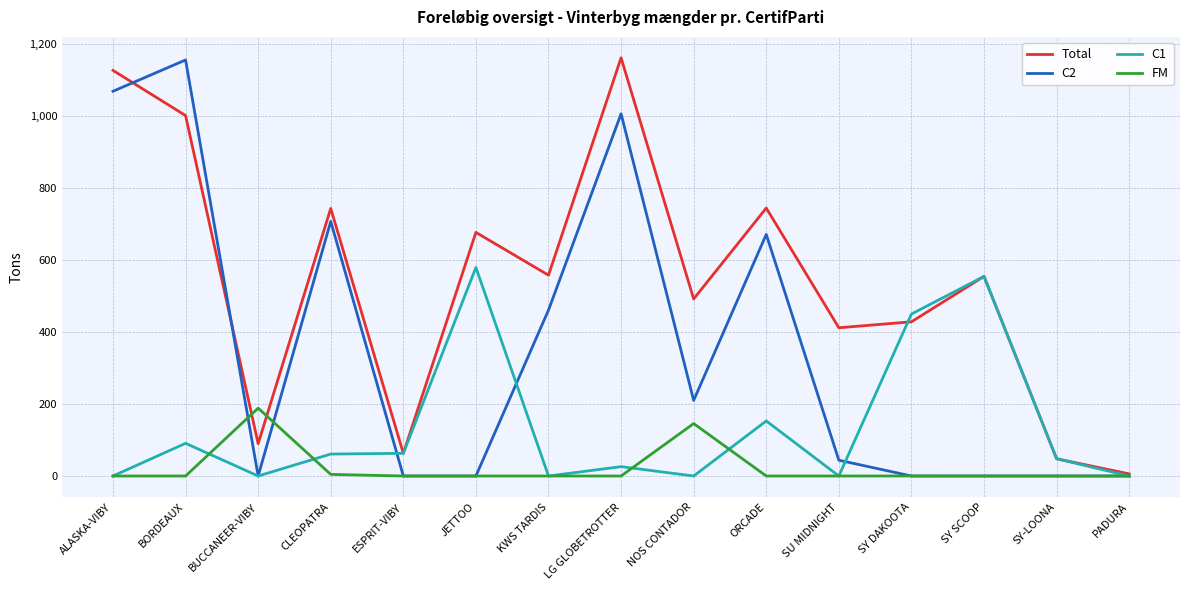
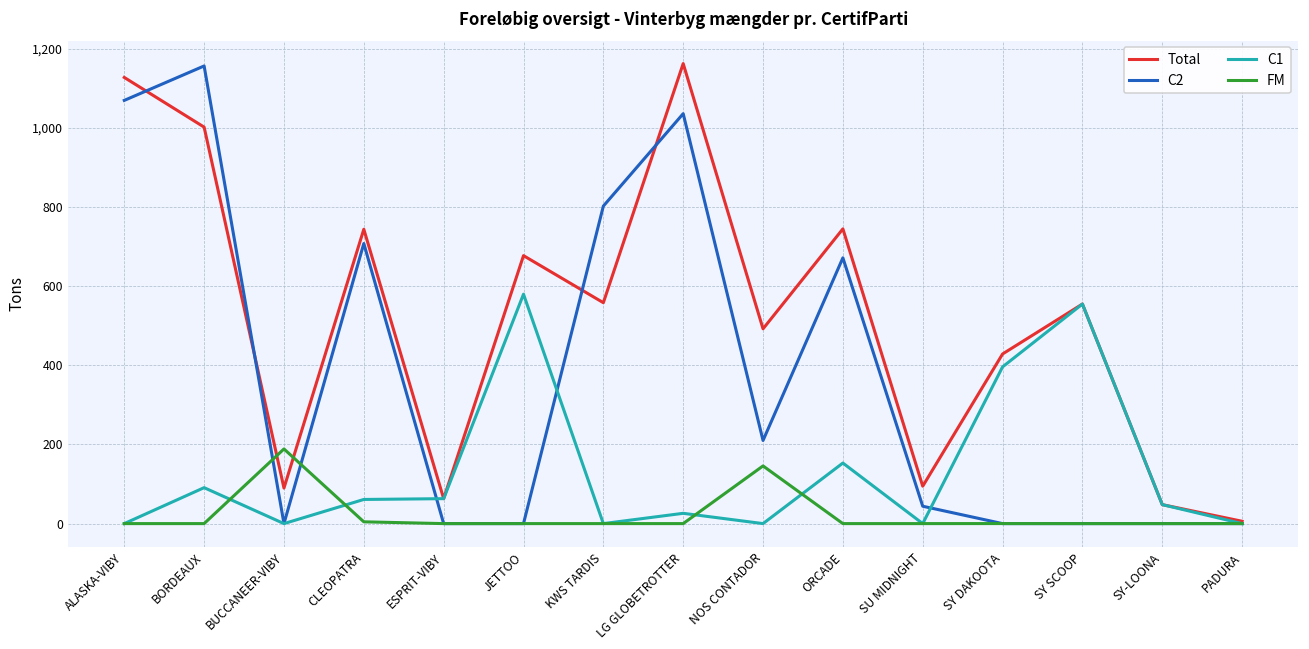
C2, KWS TARDIS: 460 -> 800
C2, LG GLOBETROTTER: 1,010 -> 1,040
Total, SU MIDNIGHT: 410 -> 90
C1, SY DAKOOTA: 450 -> 400
